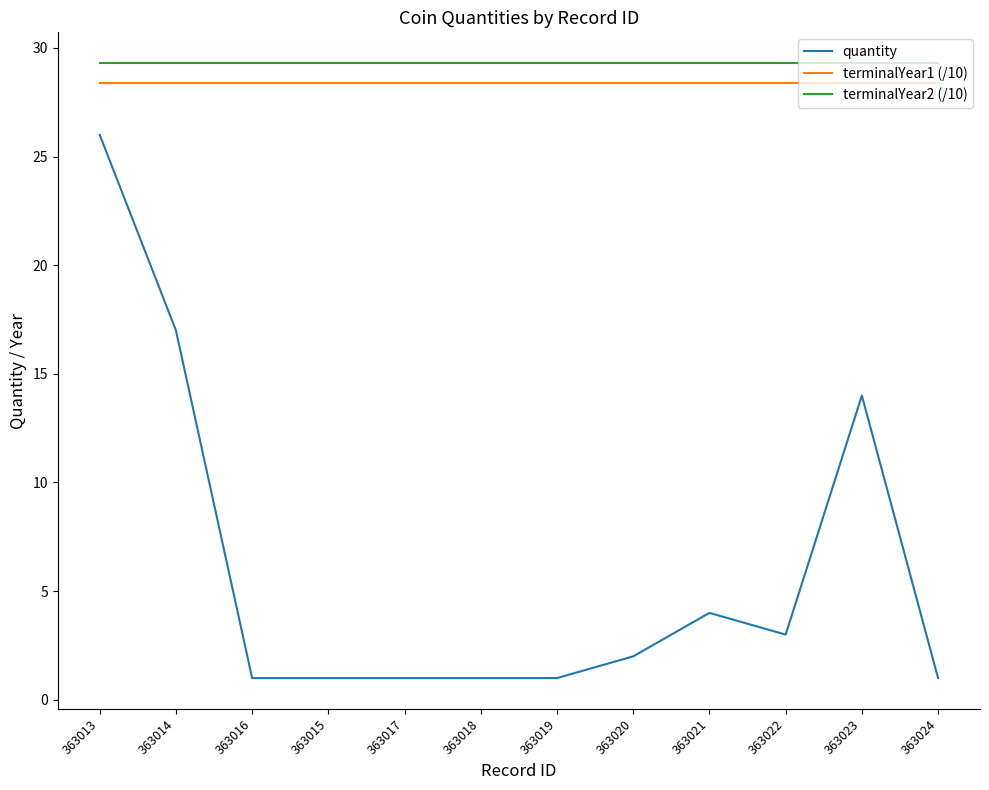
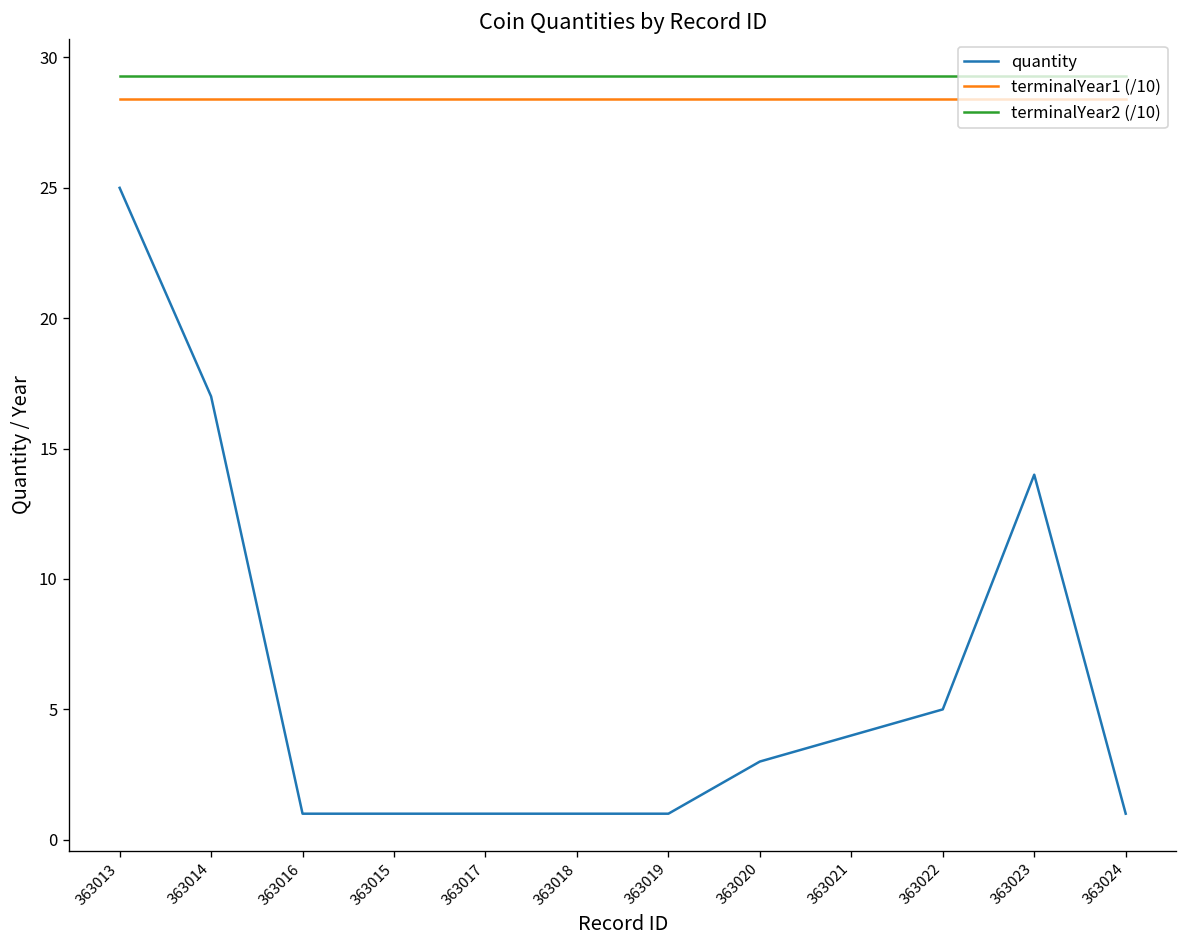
quantity, 363013: 26 -> 25
quantity, 363020: 2 -> 3
quantity, 363022: 3 -> 5
